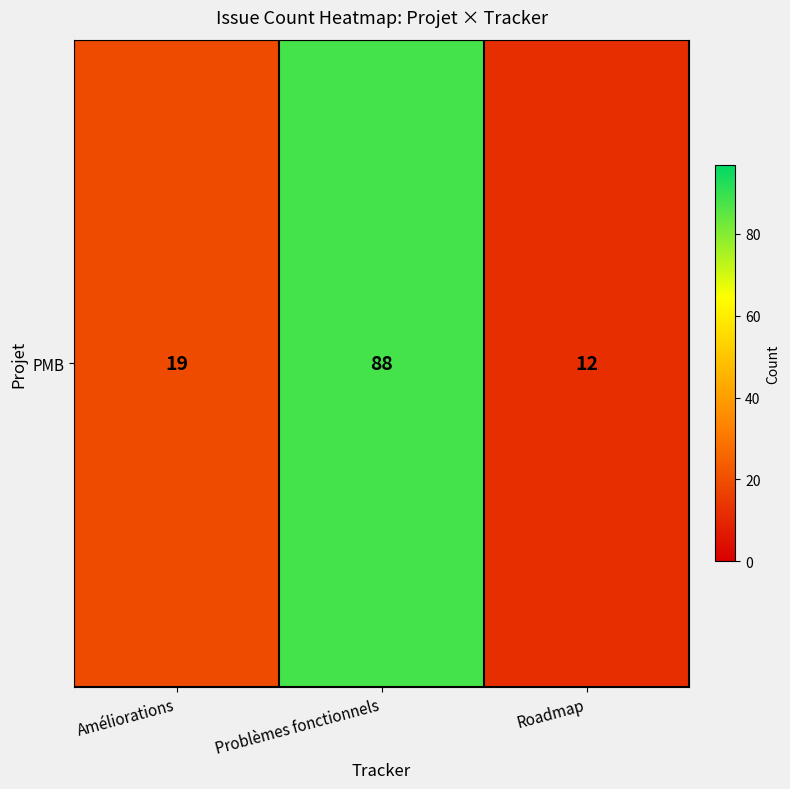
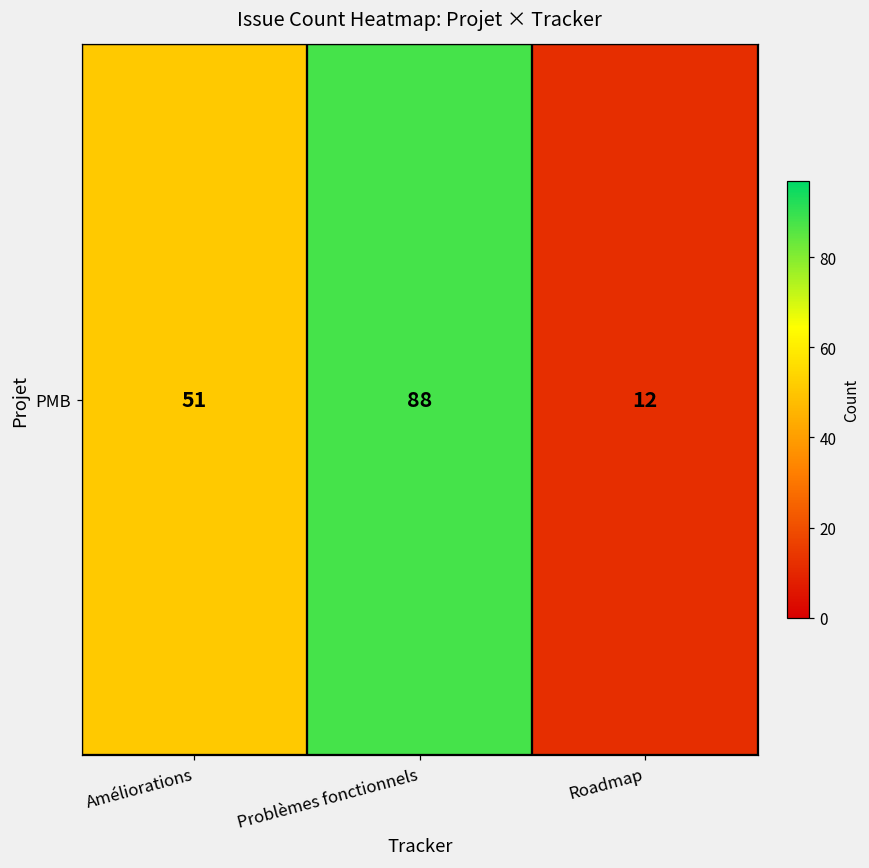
PMB, Améliorations: 19 -> 51
